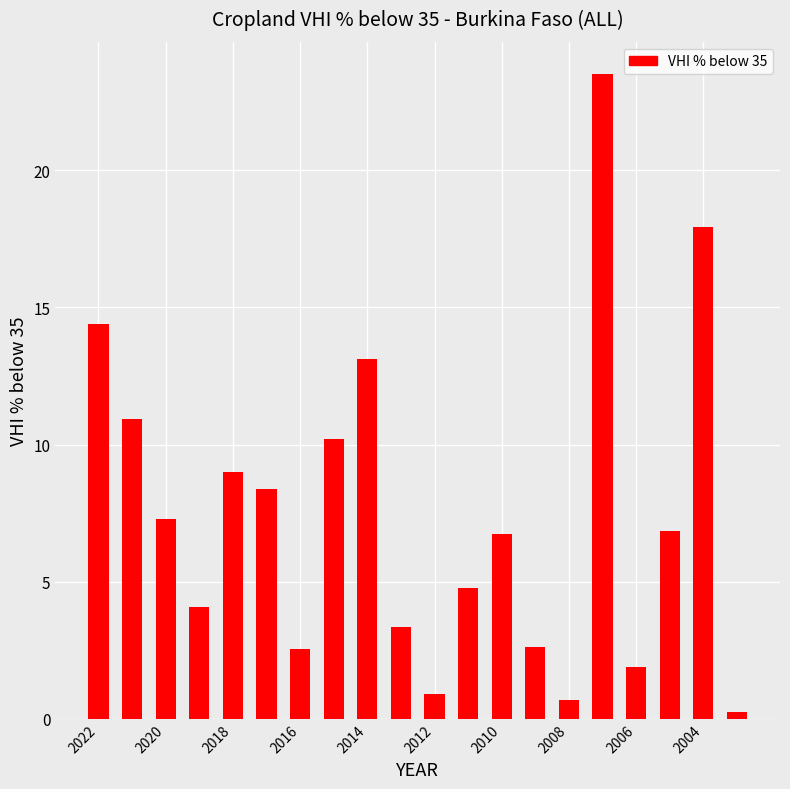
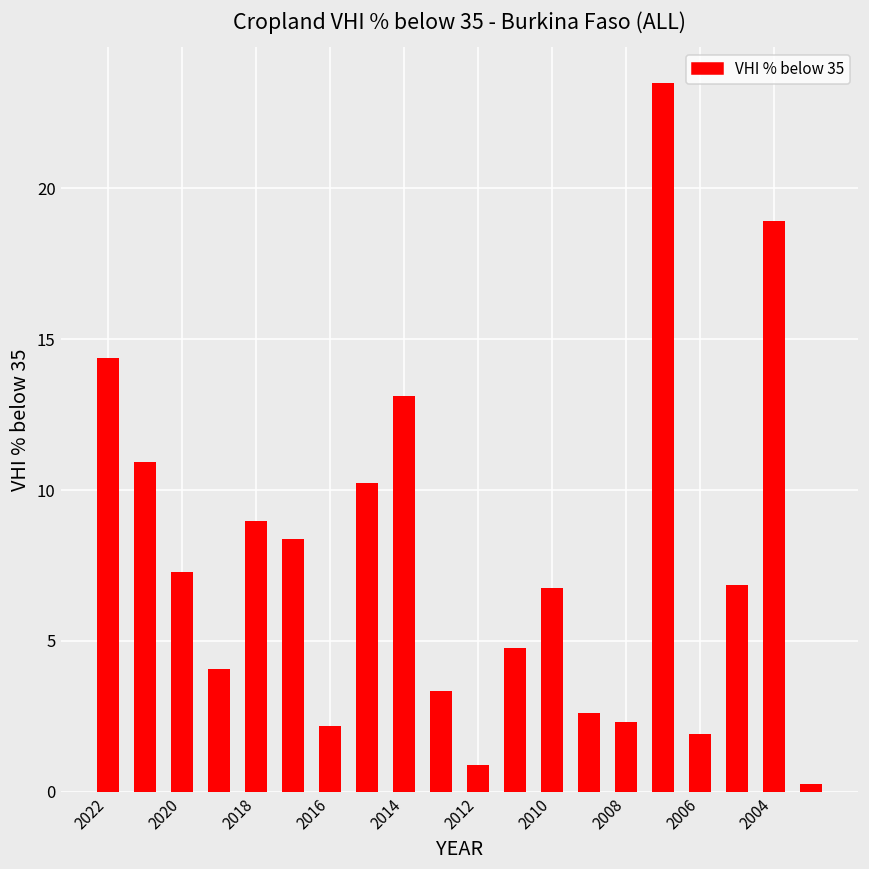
2016: 2.6 -> 2.2
2008: 0.7 -> 2.3
2004: 17.9 -> 18.9
